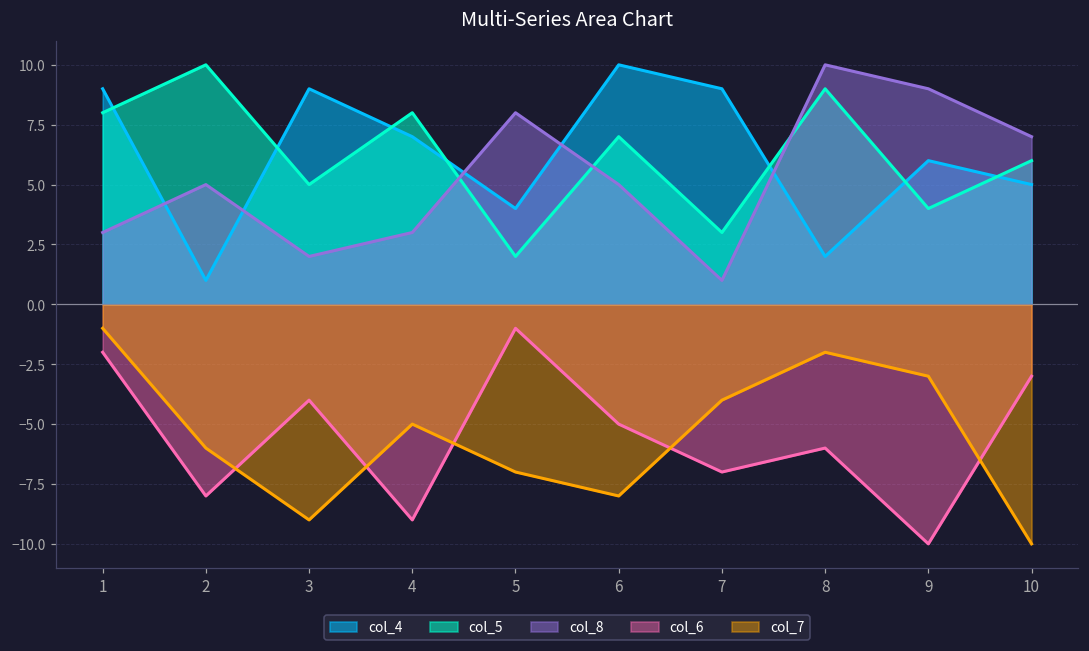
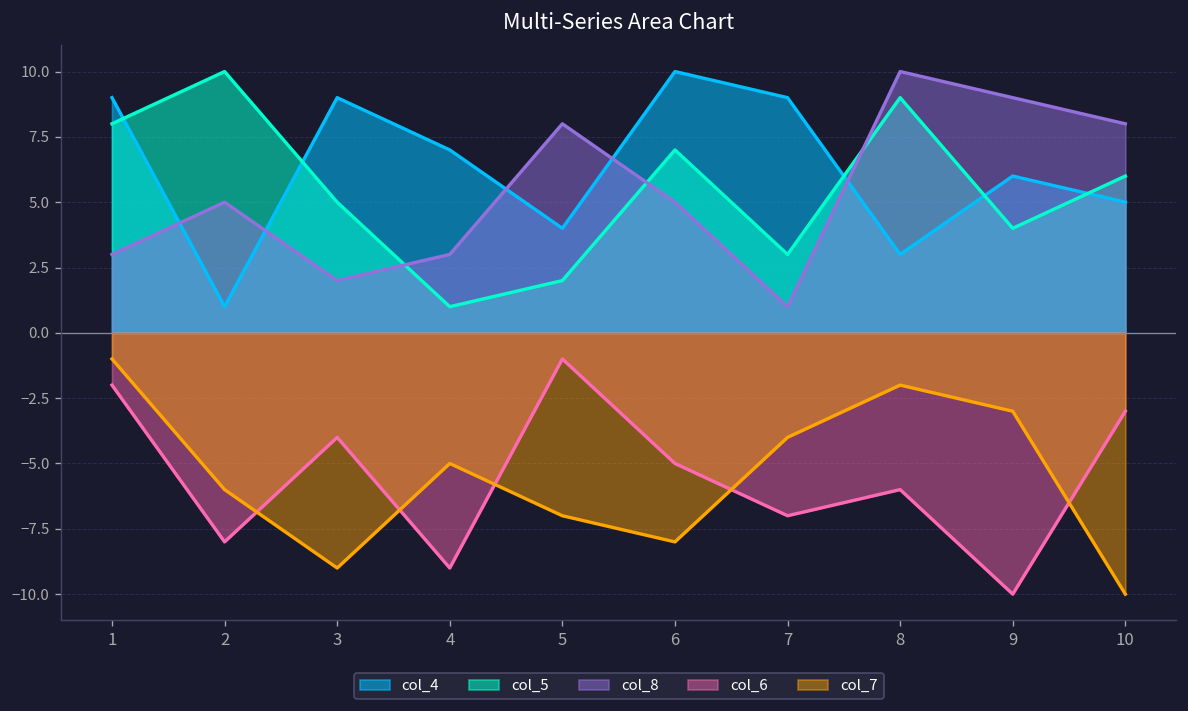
col_5, 4: 8 -> 1
col_4, 8: 2 -> 3
col_8, 10: 7 -> 8
